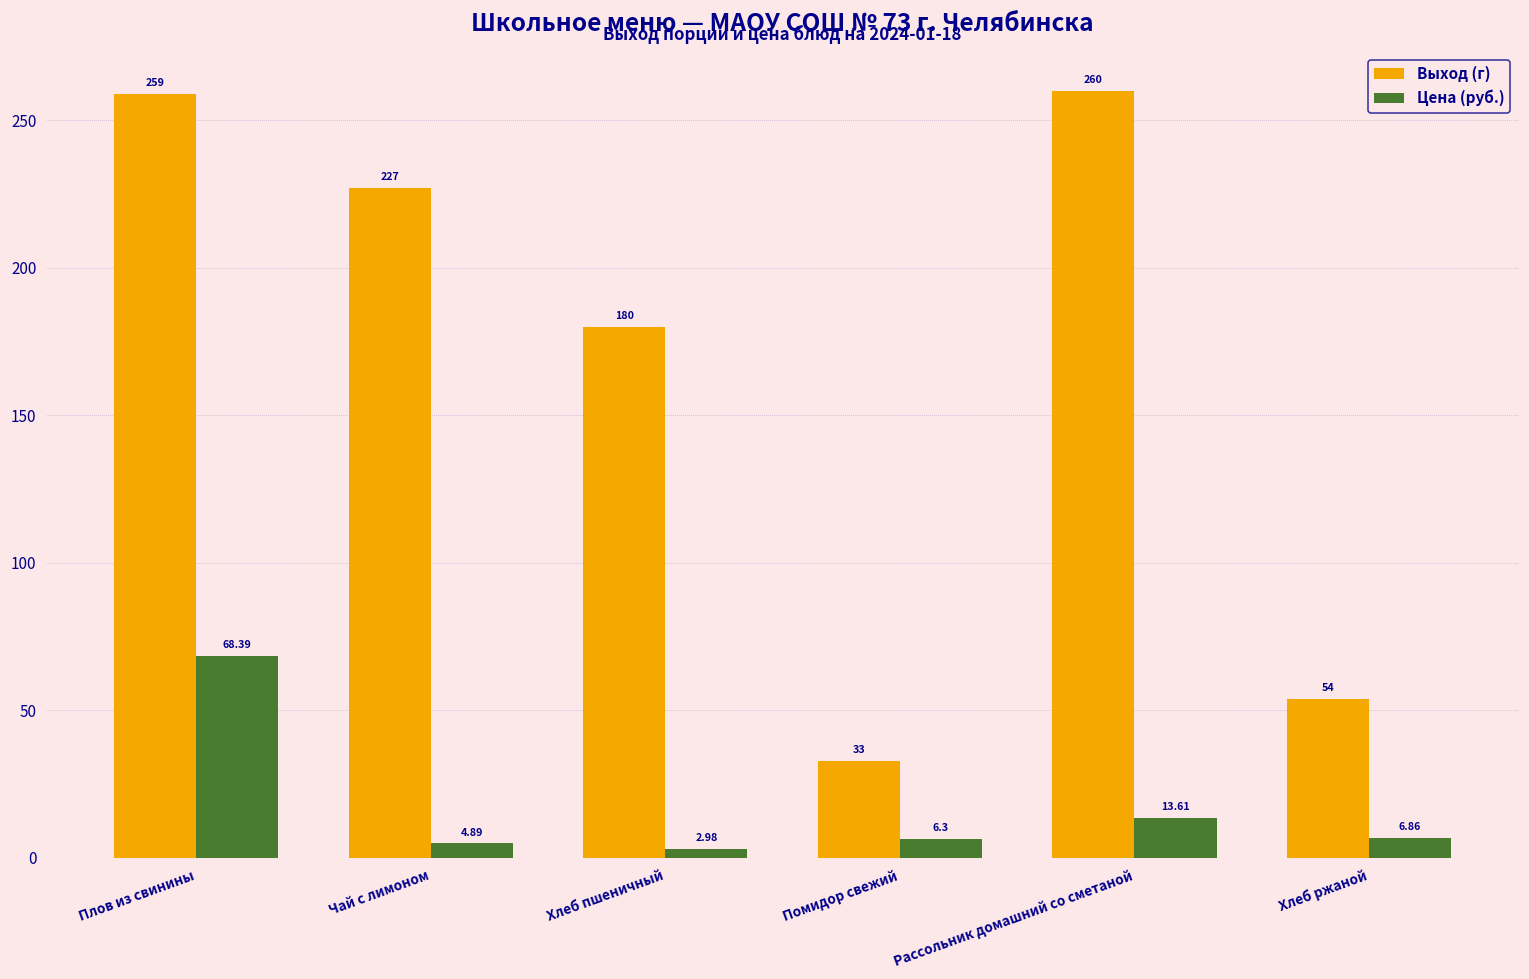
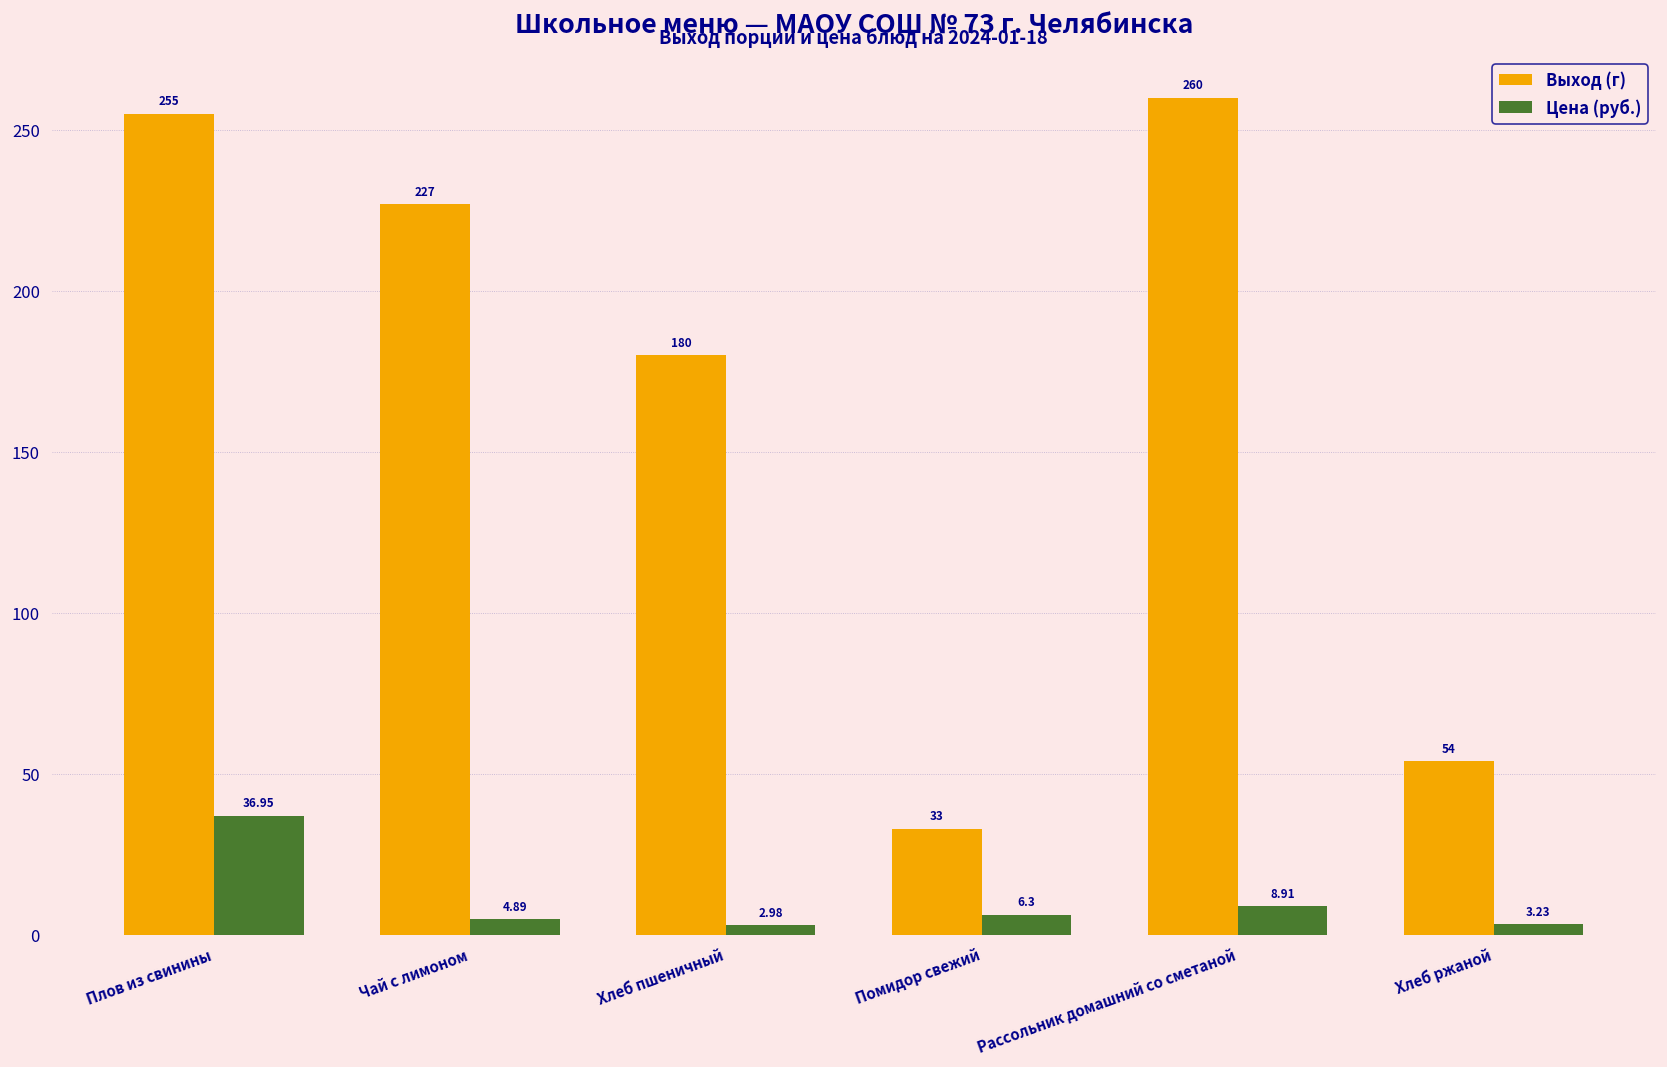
Выход (г), Плов из свинины: 259 -> 255
Цена (руб.), Плов из свинины: 68.39 -> 36.95
Цена (руб.), Рассольник домашний со сметаной: 13.61 -> 8.91
Цена (руб.), Хлеб ржаной: 6.86 -> 3.23
